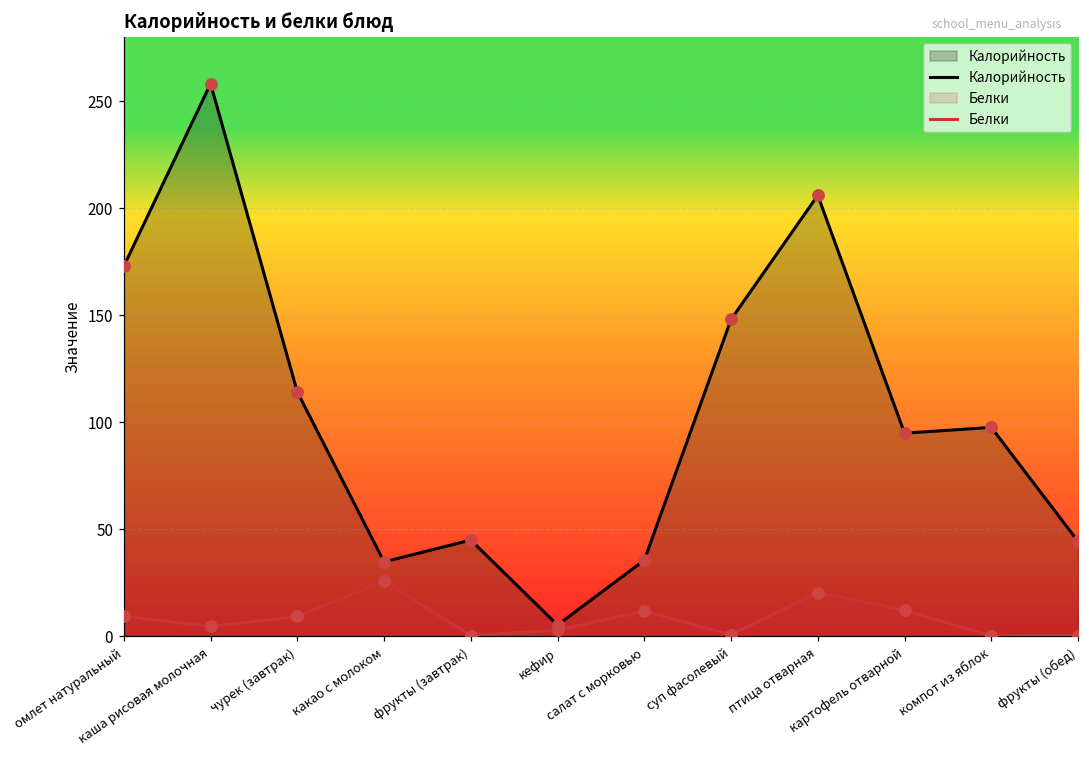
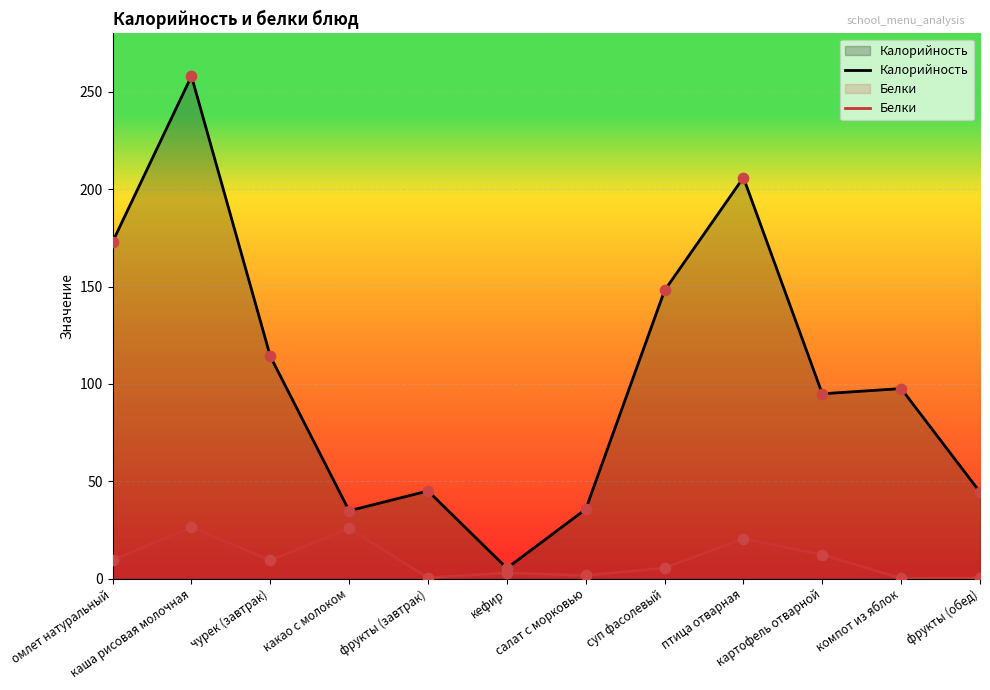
Белки, каша рисовая молочная: 5 -> 26
Белки, салат с морковью: 12 -> 2
Белки, суп фасолевый: 1 -> 5
